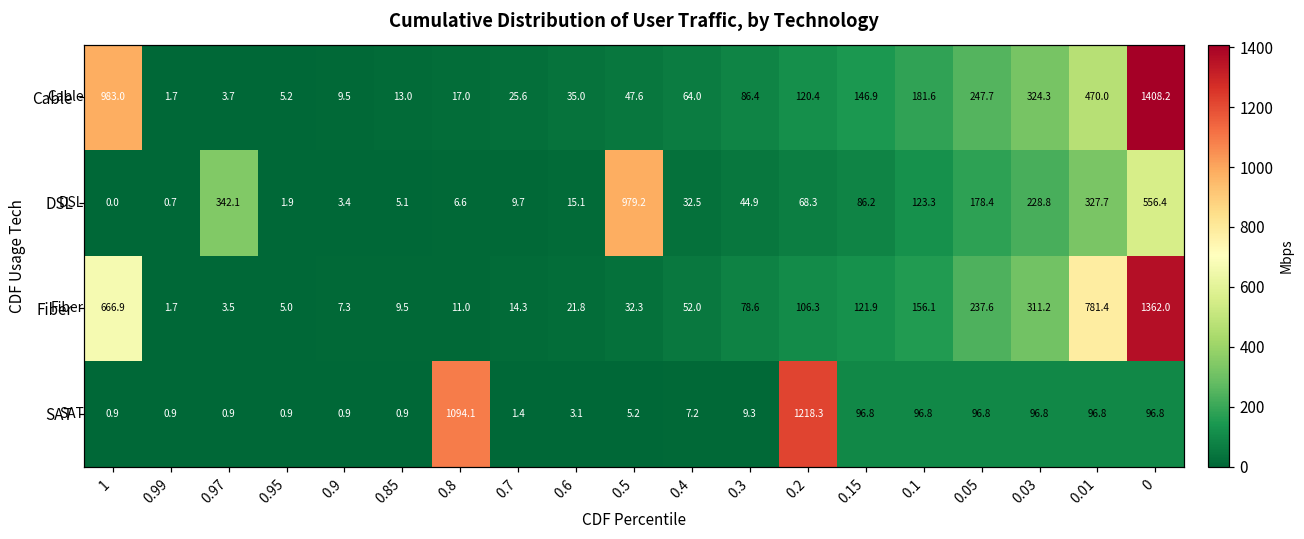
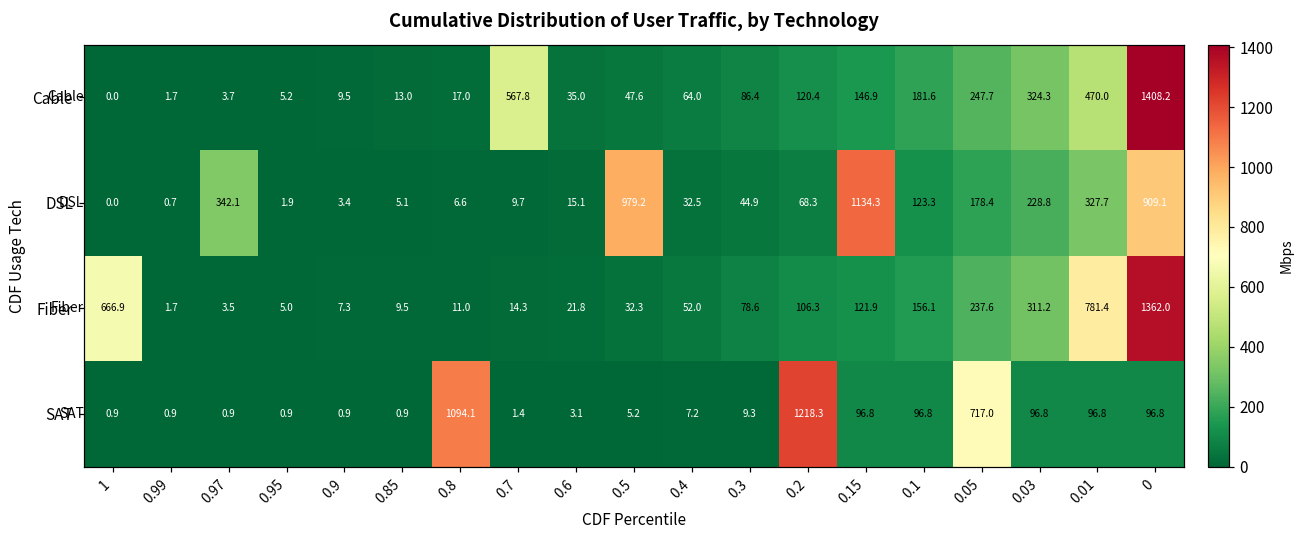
Cable, 1: 983.0 -> 0.0
Cable, 0.7: 25.6 -> 567.8
DSL, 0.15: 86.2 -> 1134.3
DSL, 0: 556.4 -> 909.1
SAT, 0.05: 96.8 -> 717.0
